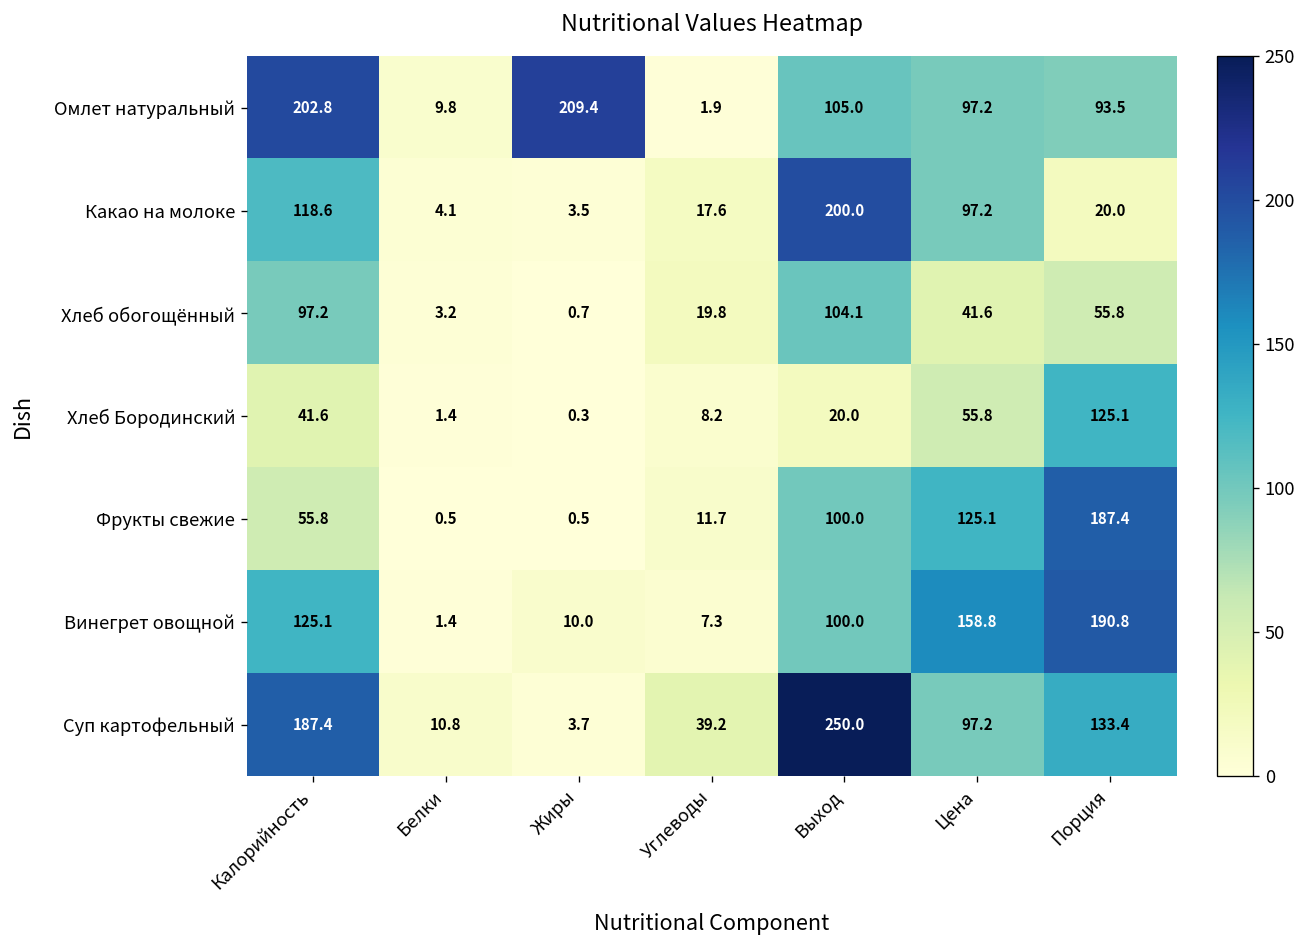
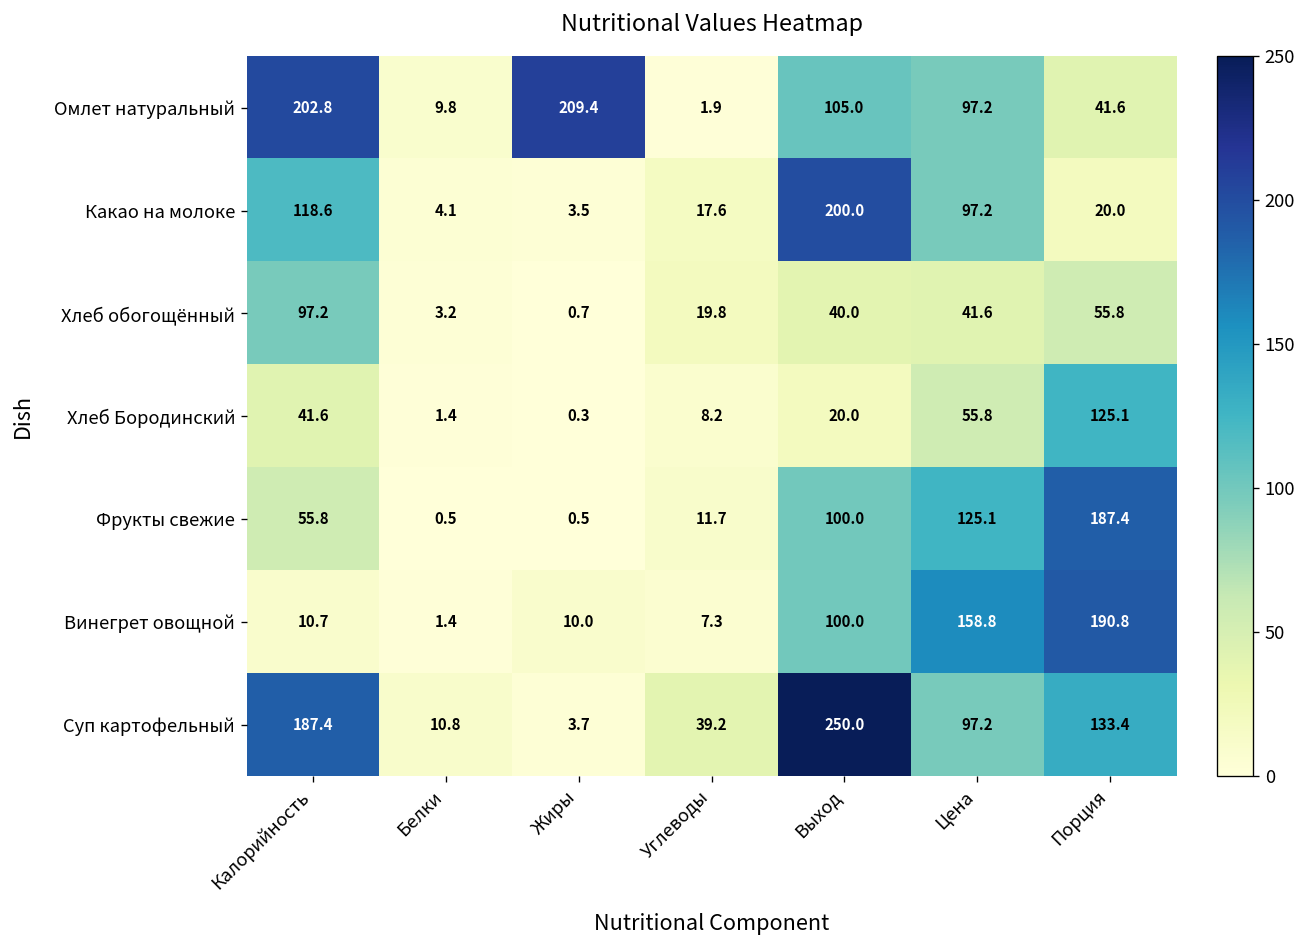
Омлет натуральный, Порция: 93.5 -> 41.6
Хлеб обогощённый, Выход: 104.1 -> 40.0
Винегрет овощной, Калорийность: 125.1 -> 10.7
